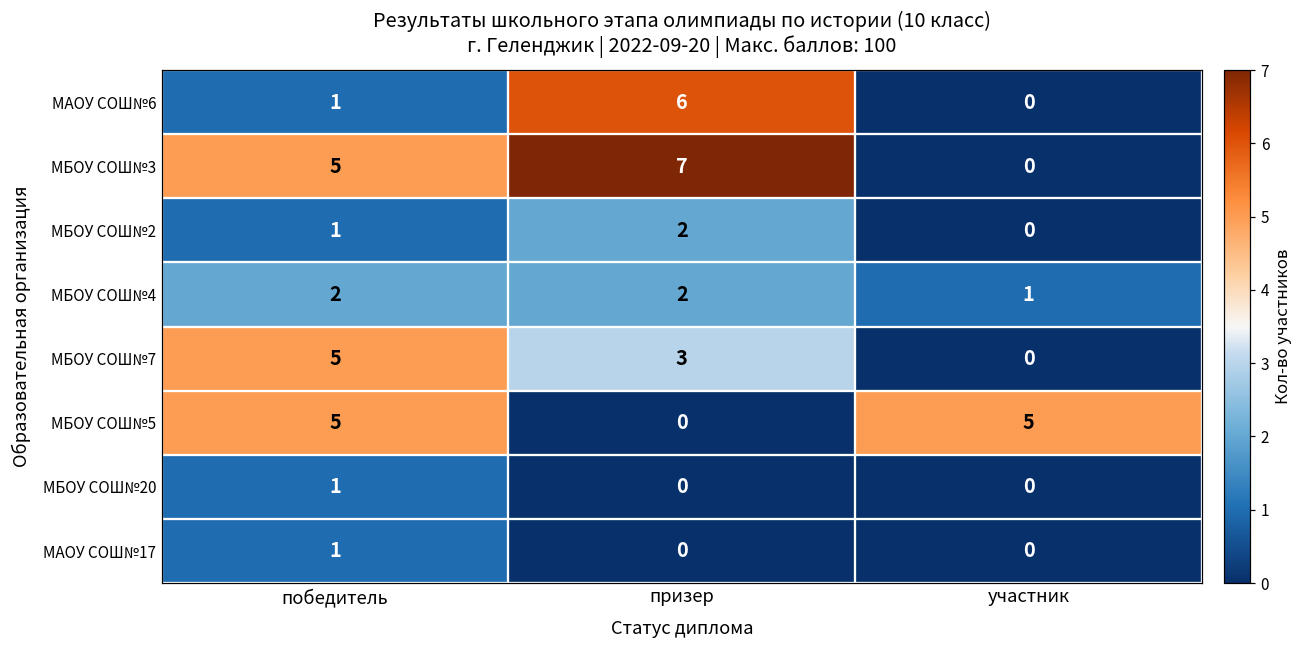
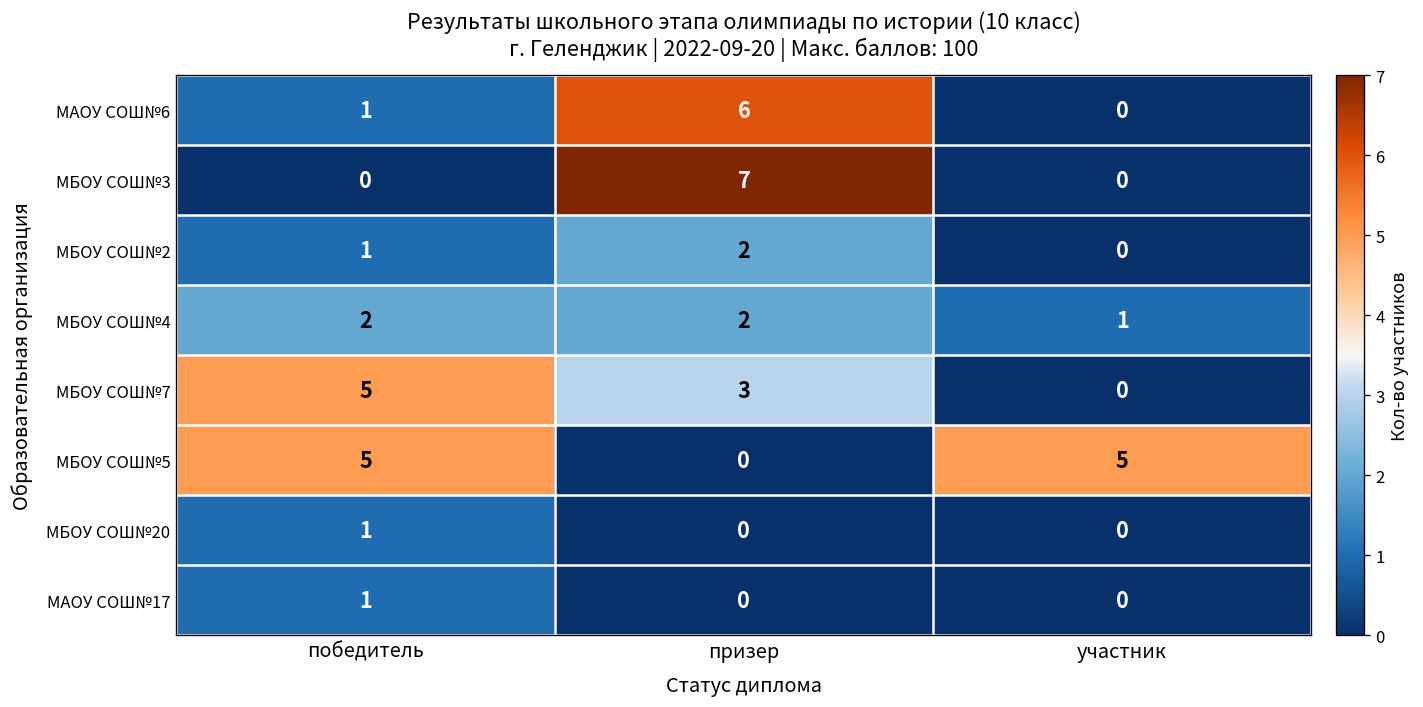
МБОУ СОШ№3, победитель: 5 -> 0
